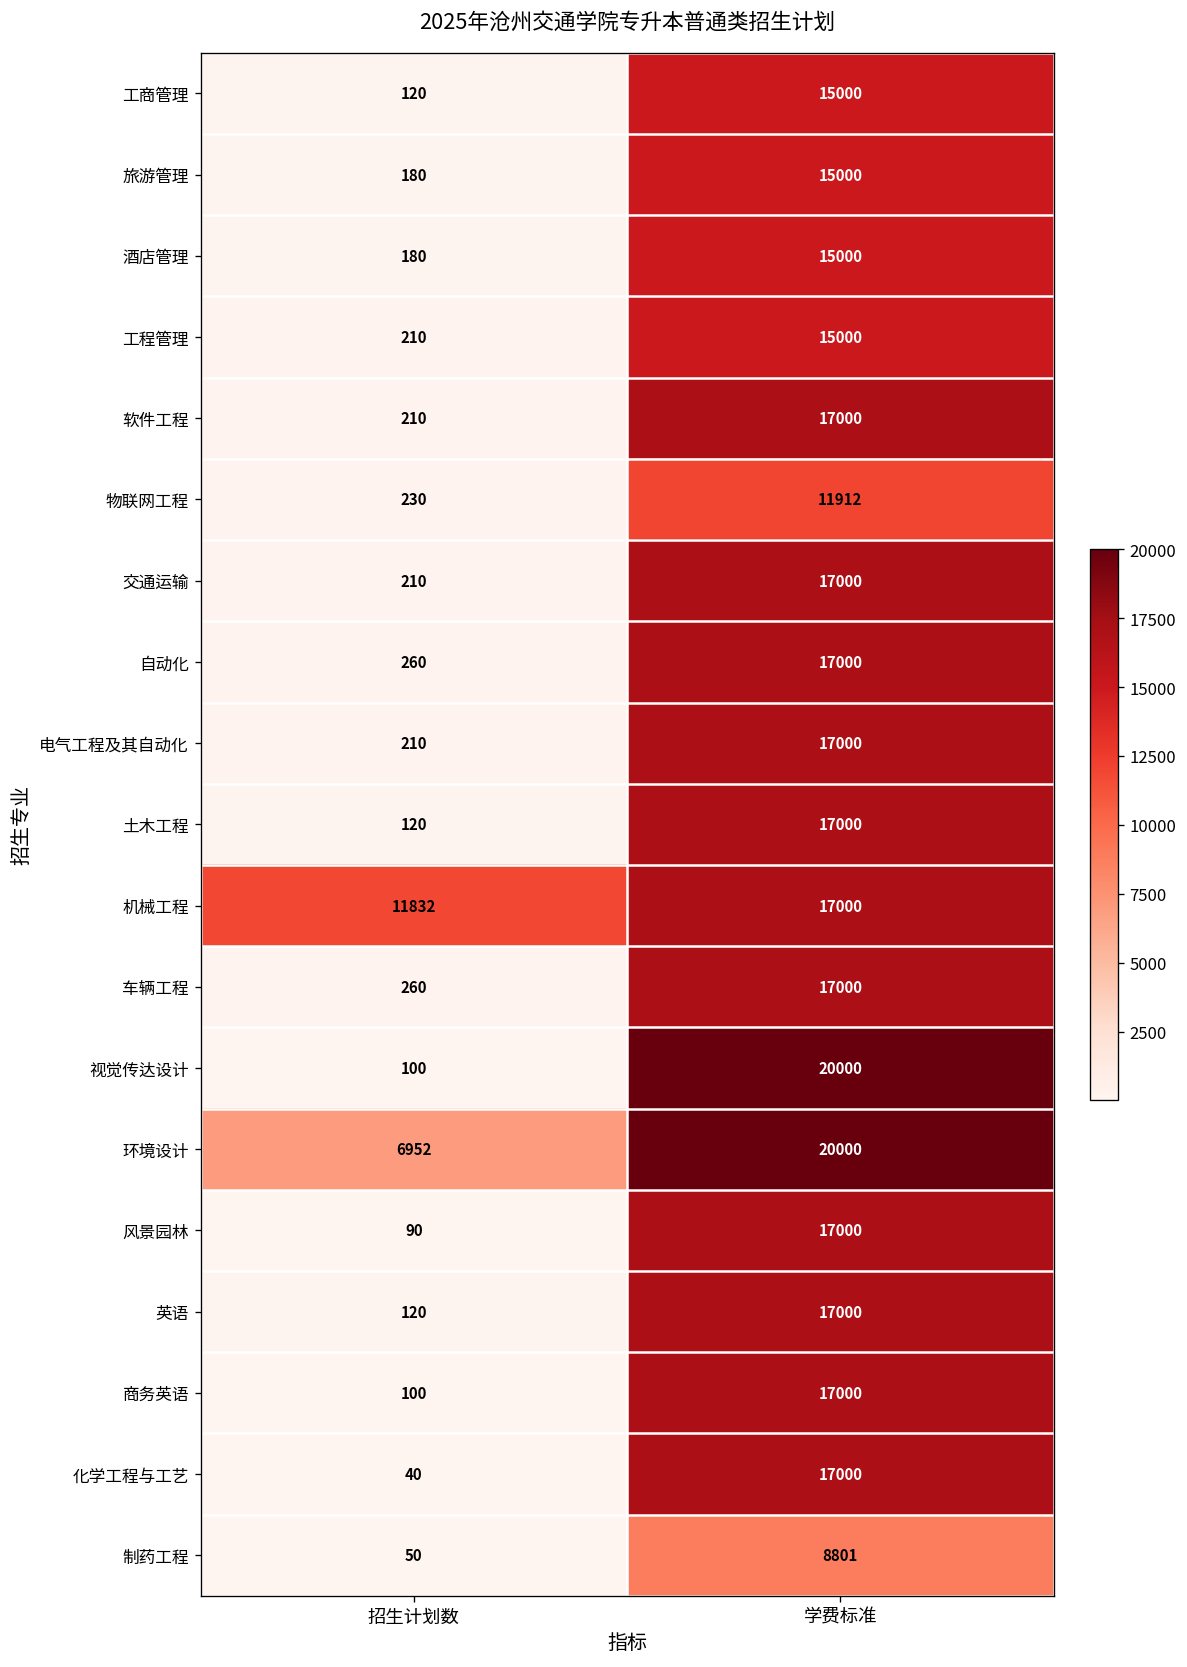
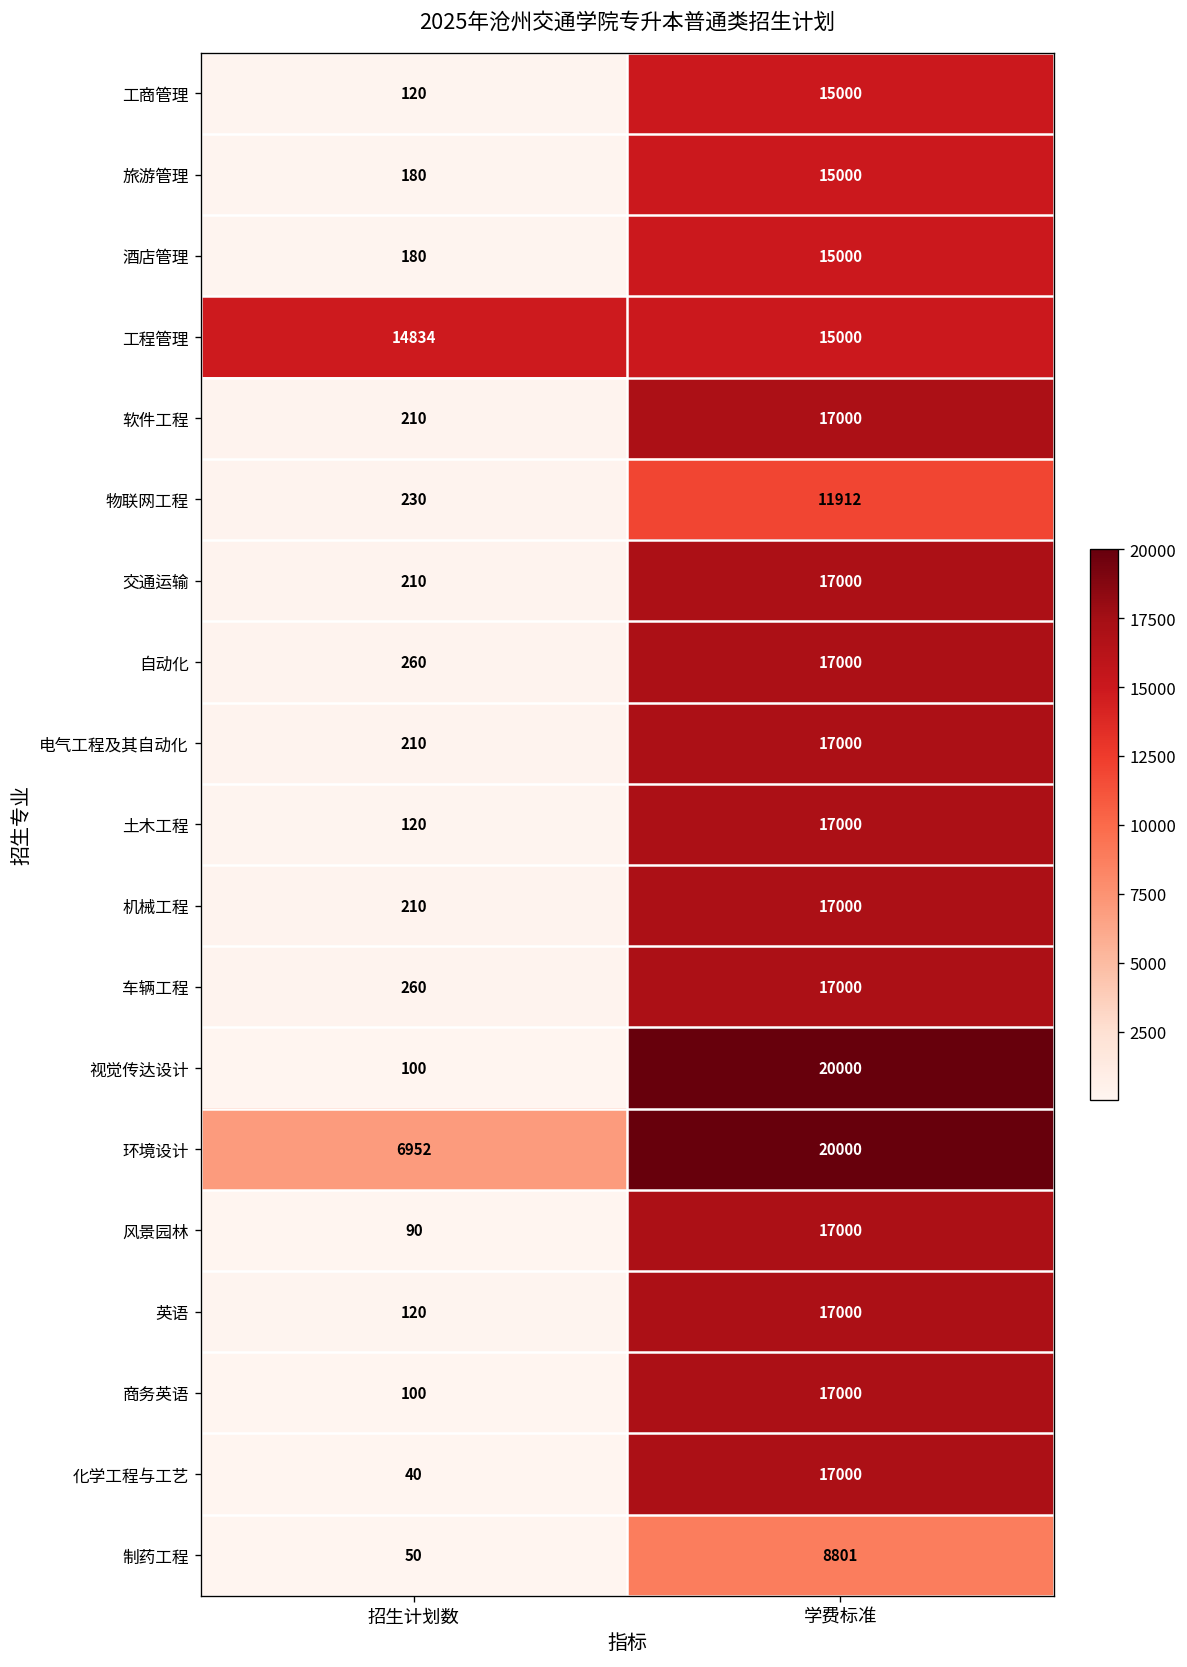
工程管理, 招生计划数: 210 -> 14834
机械工程, 招生计划数: 11832 -> 210
